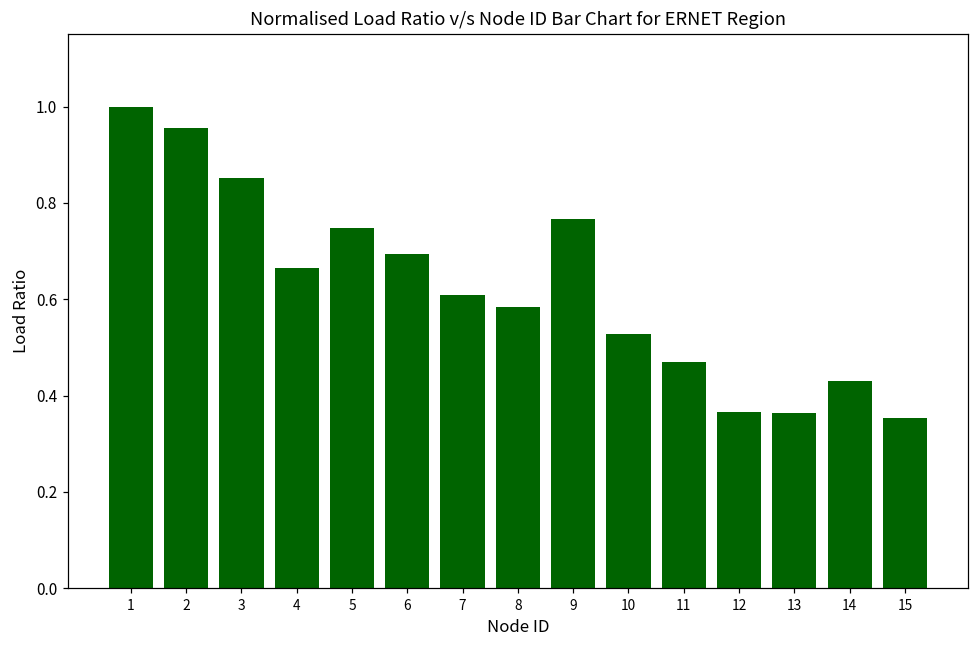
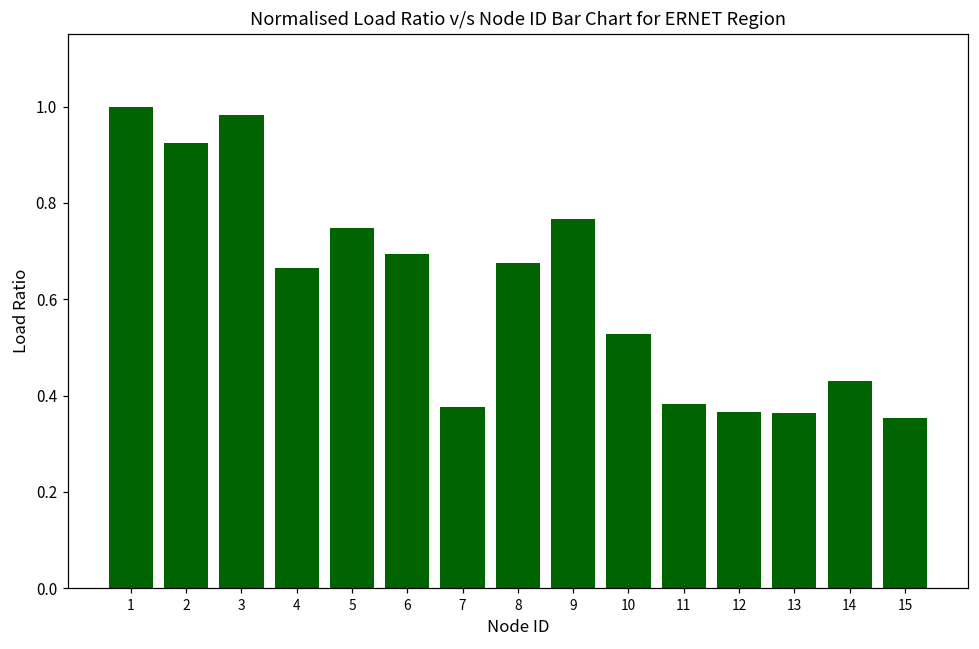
2: 0.96 -> 0.92
3: 0.85 -> 0.98
7: 0.61 -> 0.38
8: 0.58 -> 0.67
11: 0.47 -> 0.38
